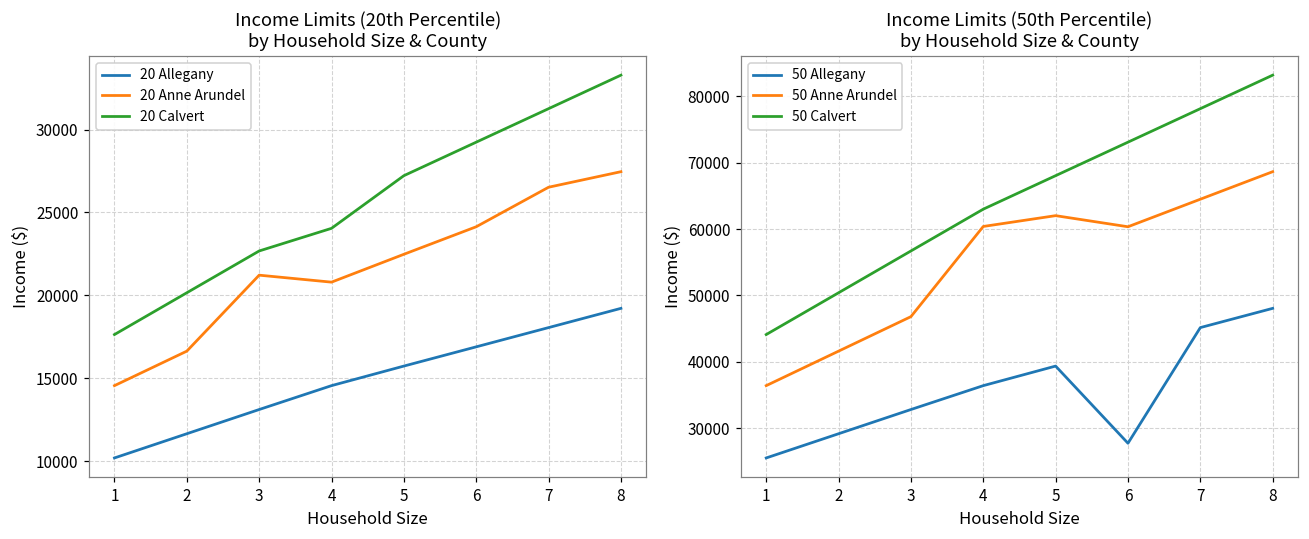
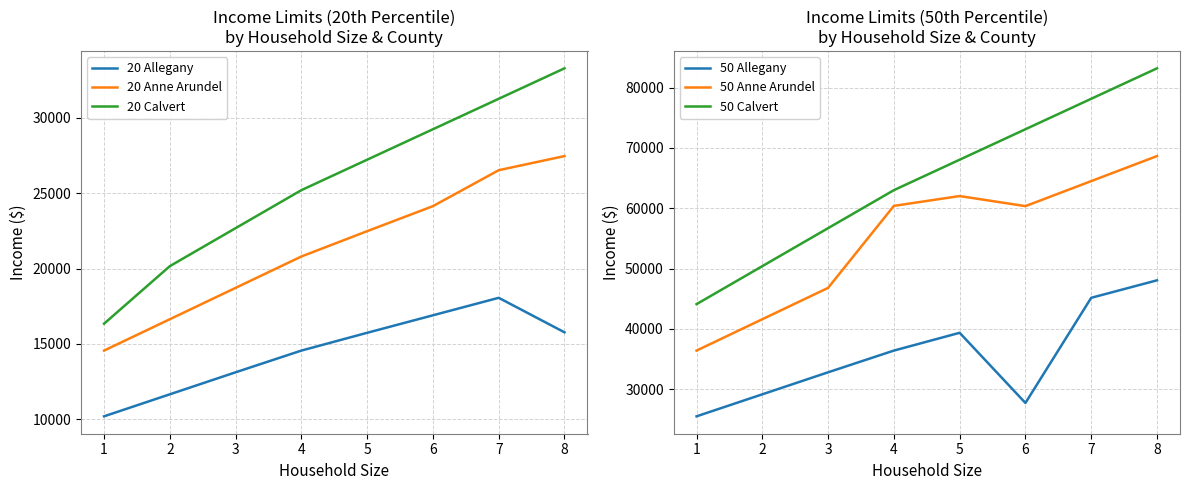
Income Limits (20th Percentile) by Household Size & County, 20 Calvert, 1: 17600 -> 16300
Income Limits (20th Percentile) by Household Size & County, 20 Anne Arundel, 3: 21200 -> 18700
Income Limits (20th Percentile) by Household Size & County, 20 Calvert, 4: 24000 -> 25200
Income Limits (20th Percentile) by Household Size & County, 20 Allegany, 8: 19200 -> 15800
